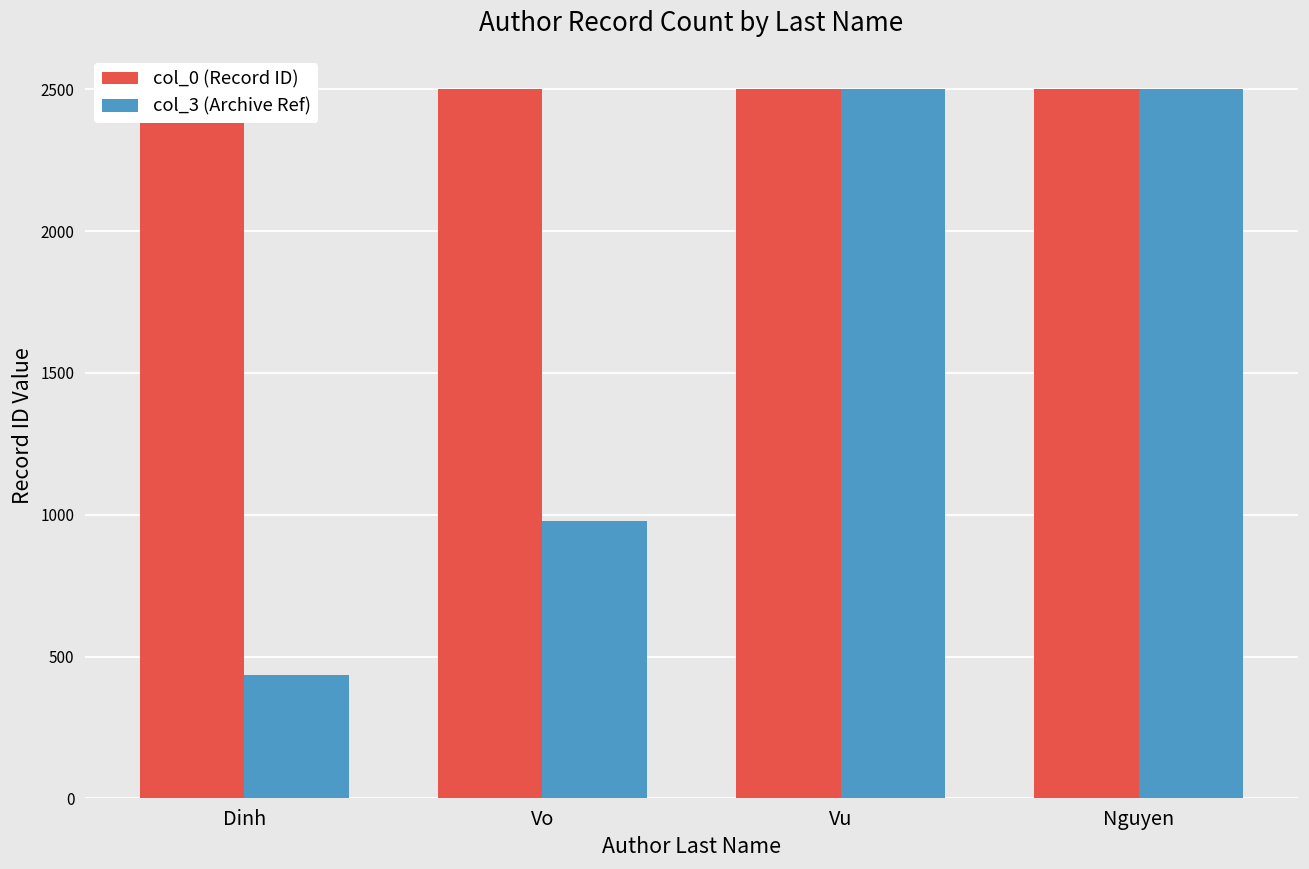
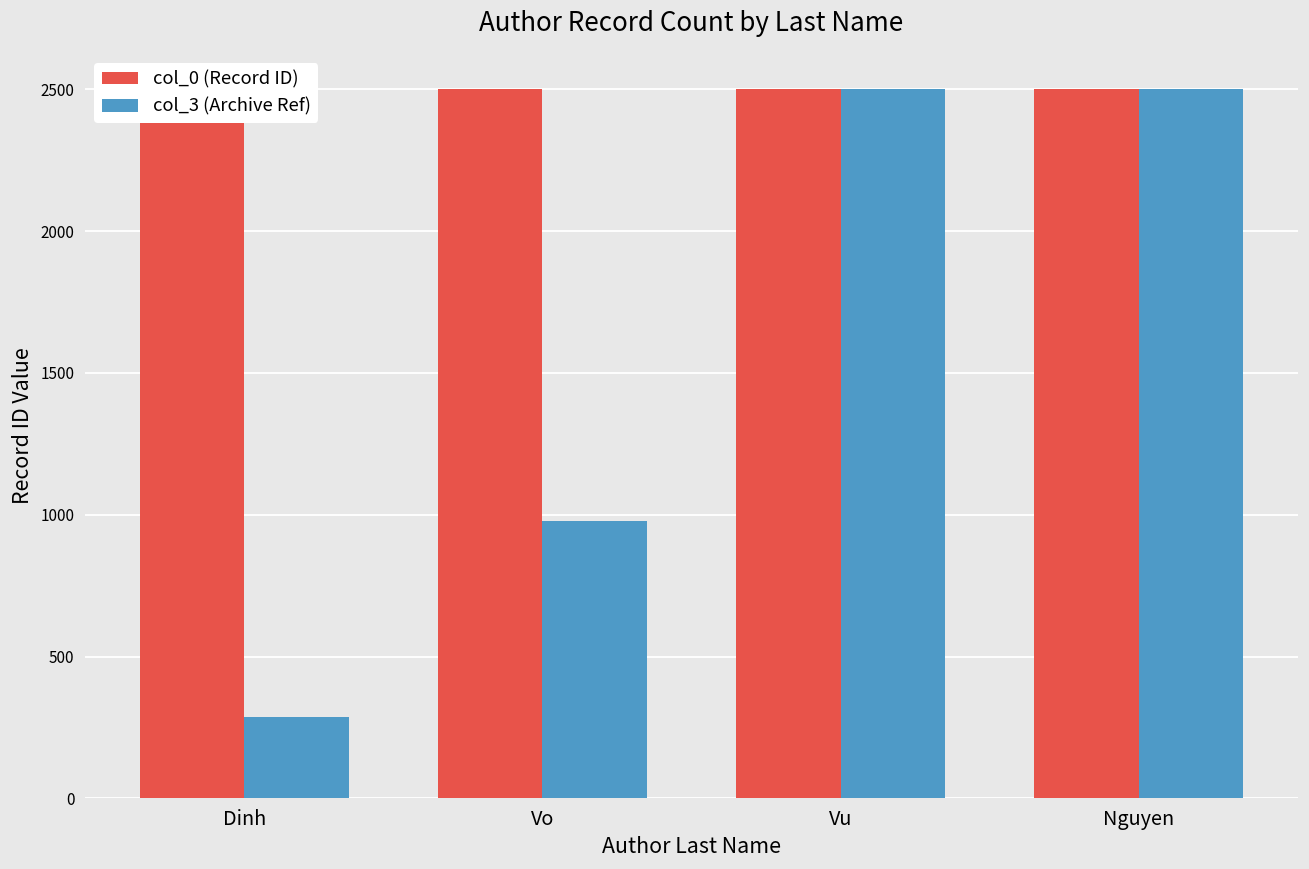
col_3 (Archive Ref), Dinh: 430 -> 290
